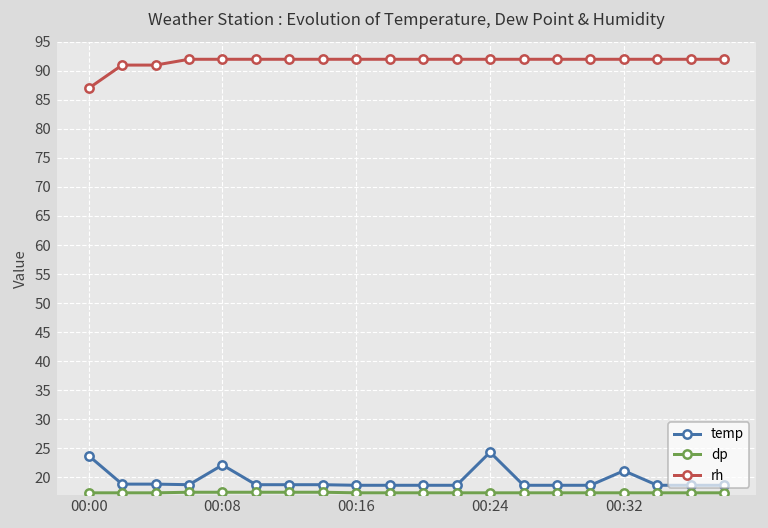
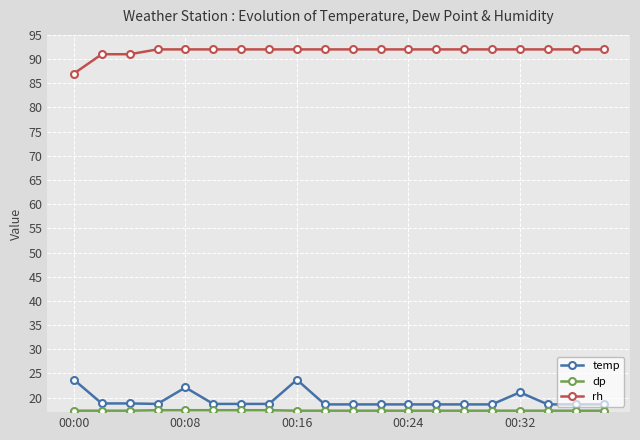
temp, 00:16: 19 -> 24
temp, 00:24: 24 -> 19
